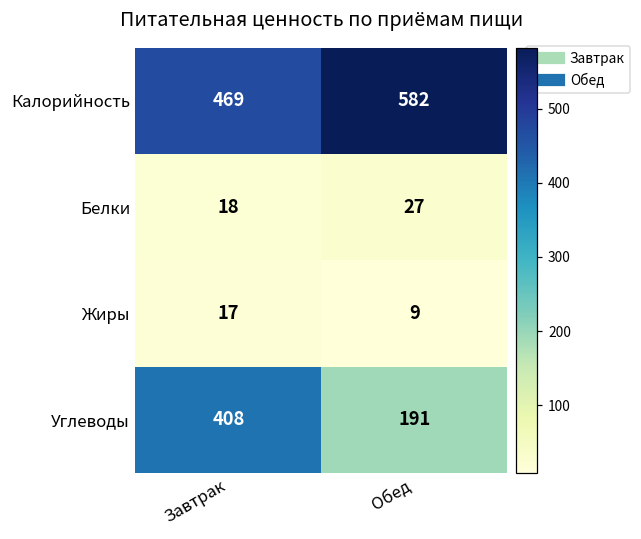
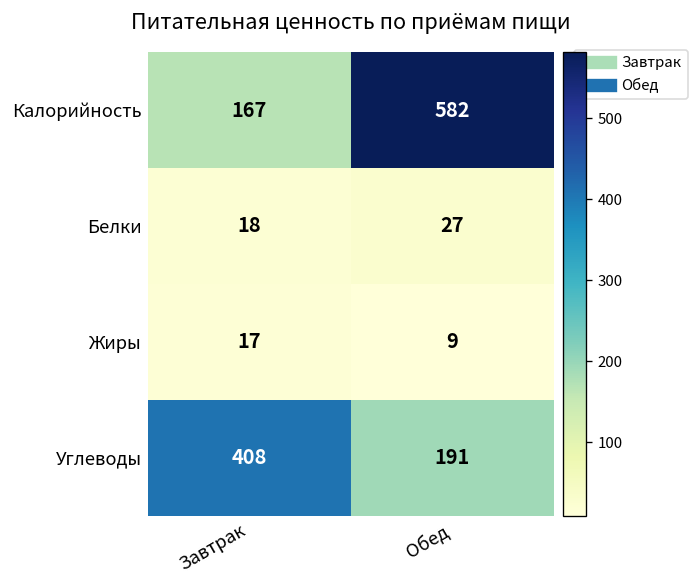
Калорийность, Завтрак: 469 -> 167
